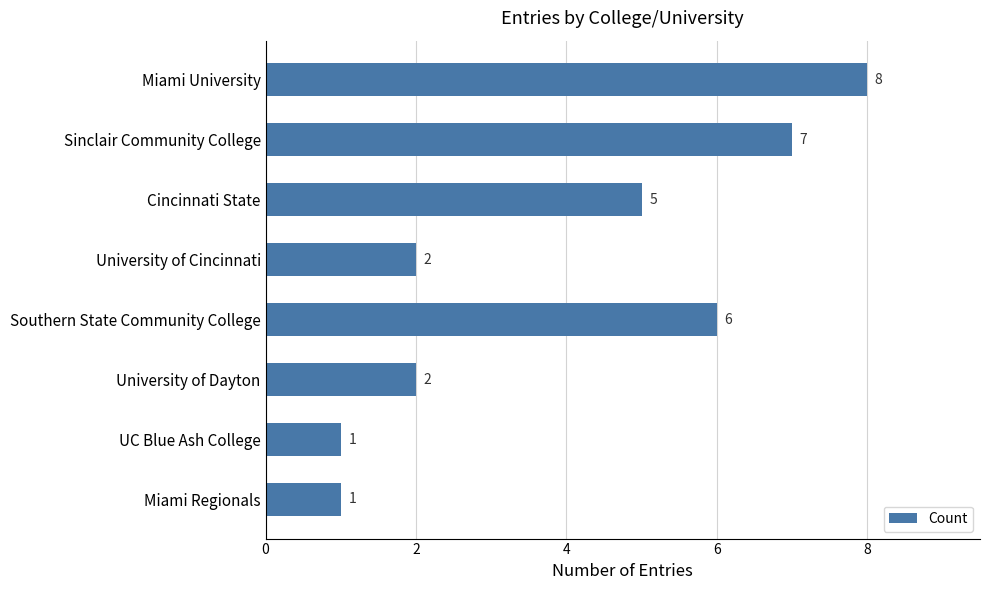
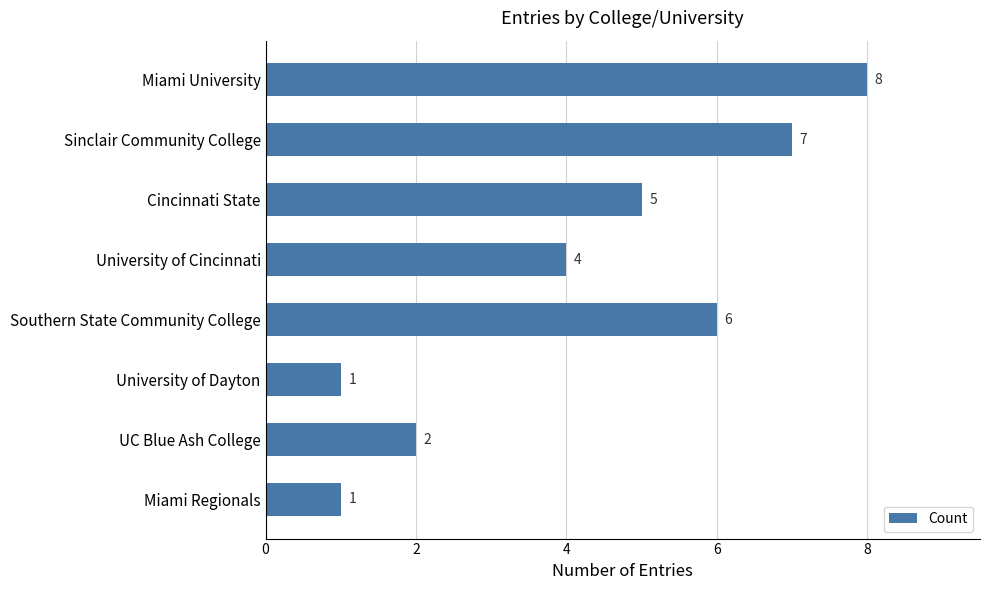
University of Cincinnati: 2 -> 4
University of Dayton: 2 -> 1
UC Blue Ash College: 1 -> 2
